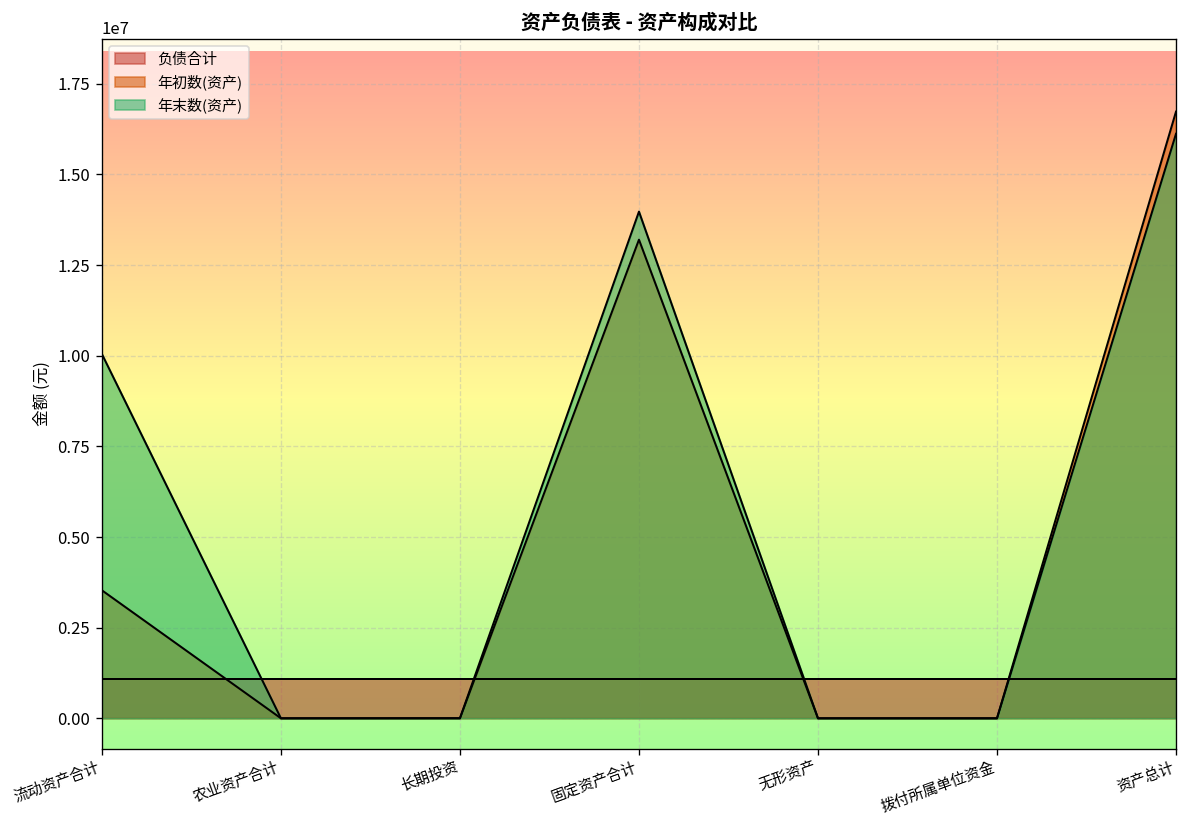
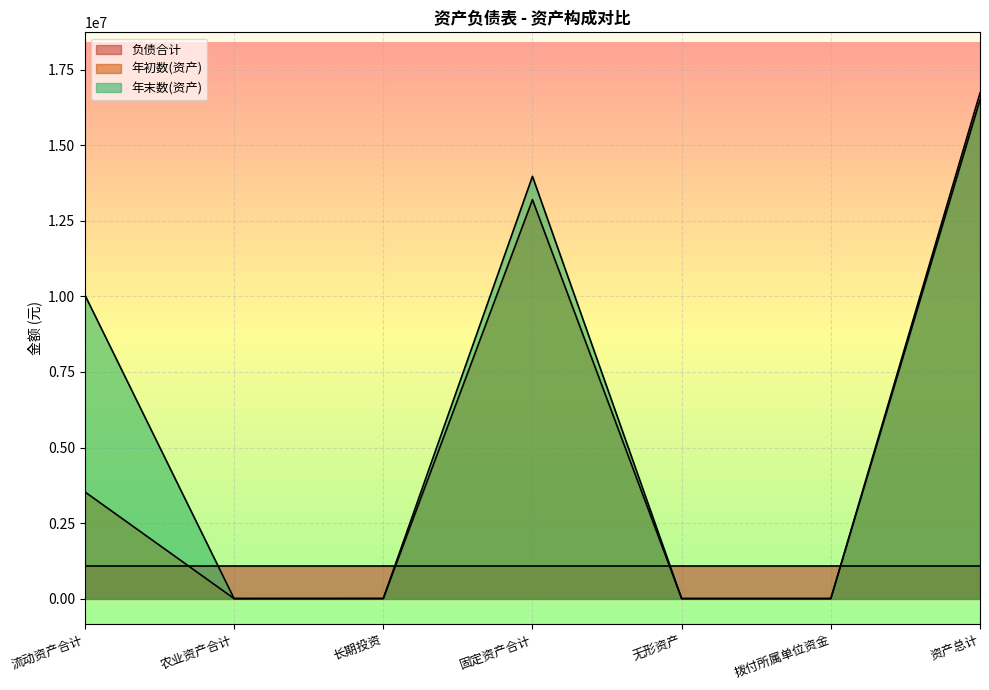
年末数(资产), 资产总计: 16100000 -> 16500000
